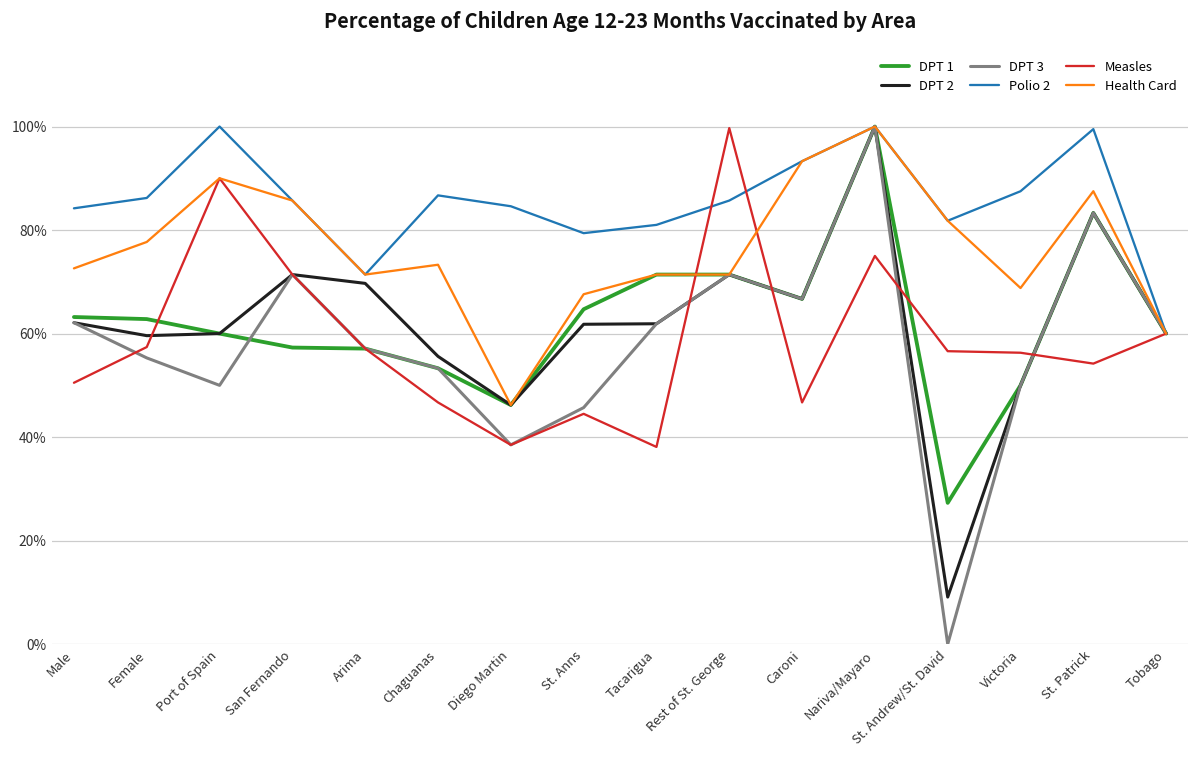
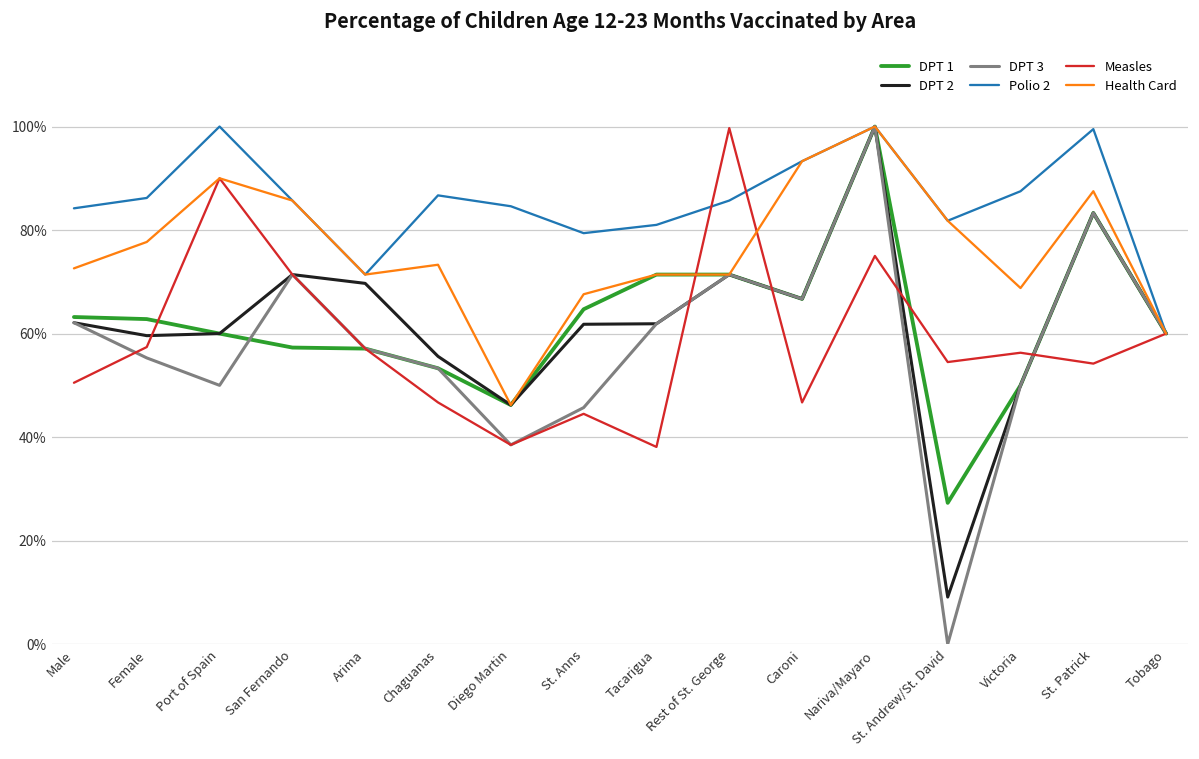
Measles, St. Andrew/St. David: 57% -> 55%
